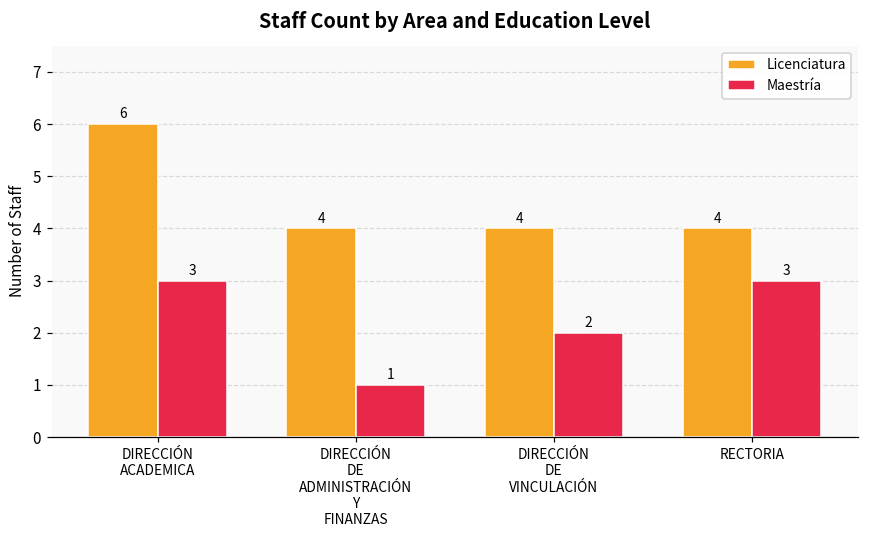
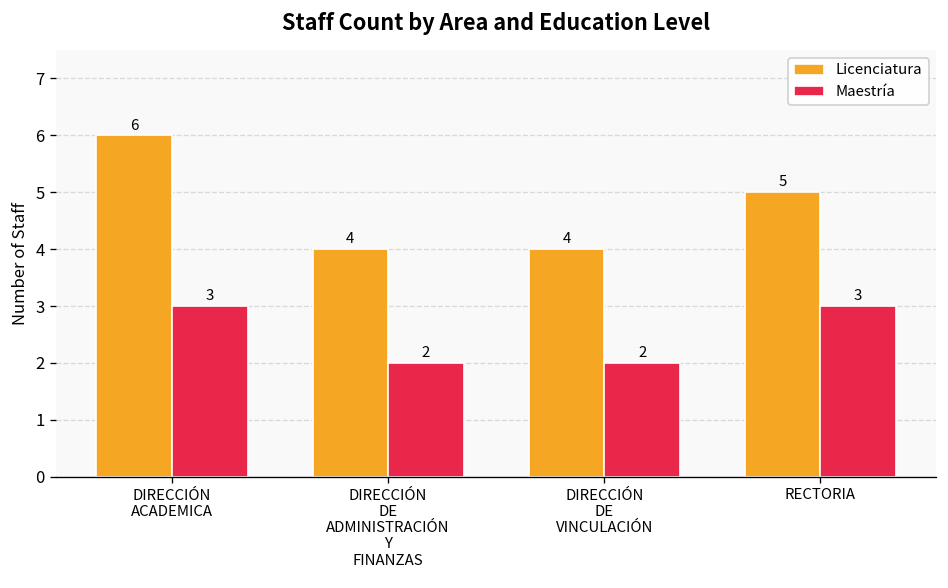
Maestría, DIRECCIÓN DE ADMINISTRACIÓN Y FINANZAS: 1 -> 2
Licenciatura, RECTORIA: 4 -> 5
